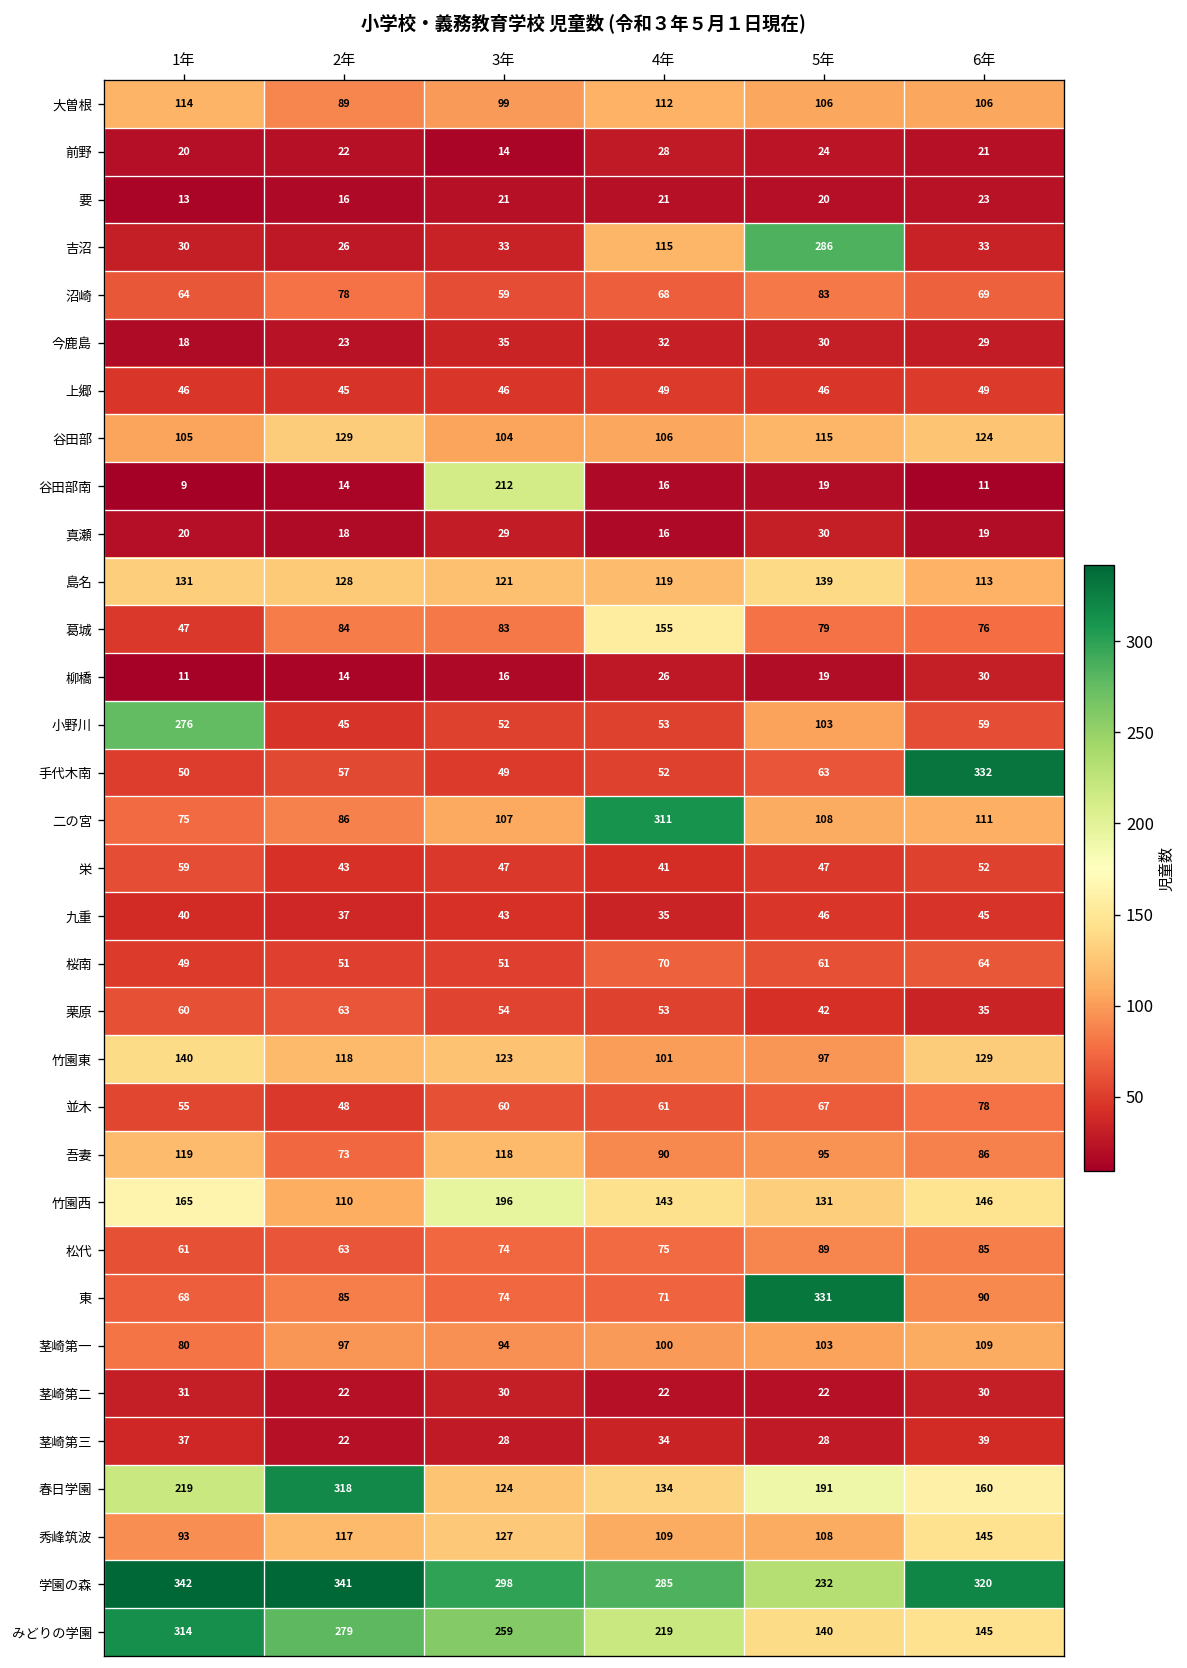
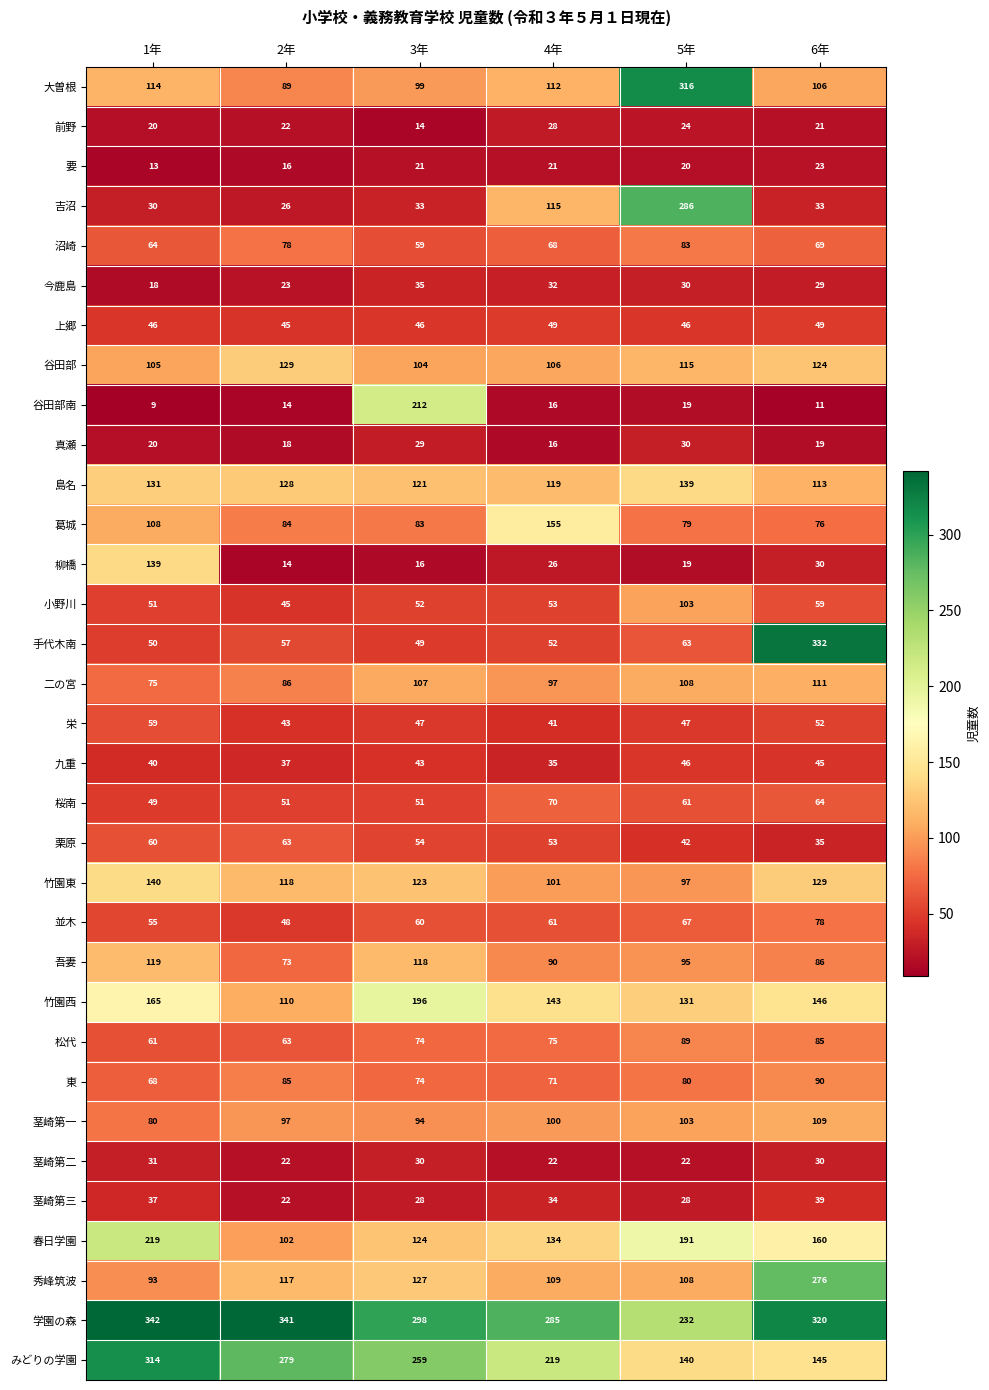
大曽根, 5年: 106 -> 316
葛城, 1年: 47 -> 108
柳橋, 1年: 11 -> 139
小野川, 1年: 276 -> 51
二の宮, 4年: 311 -> 97
東, 5年: 331 -> 80
春日学園, 2年: 318 -> 102
秀峰筑波, 6年: 145 -> 276
